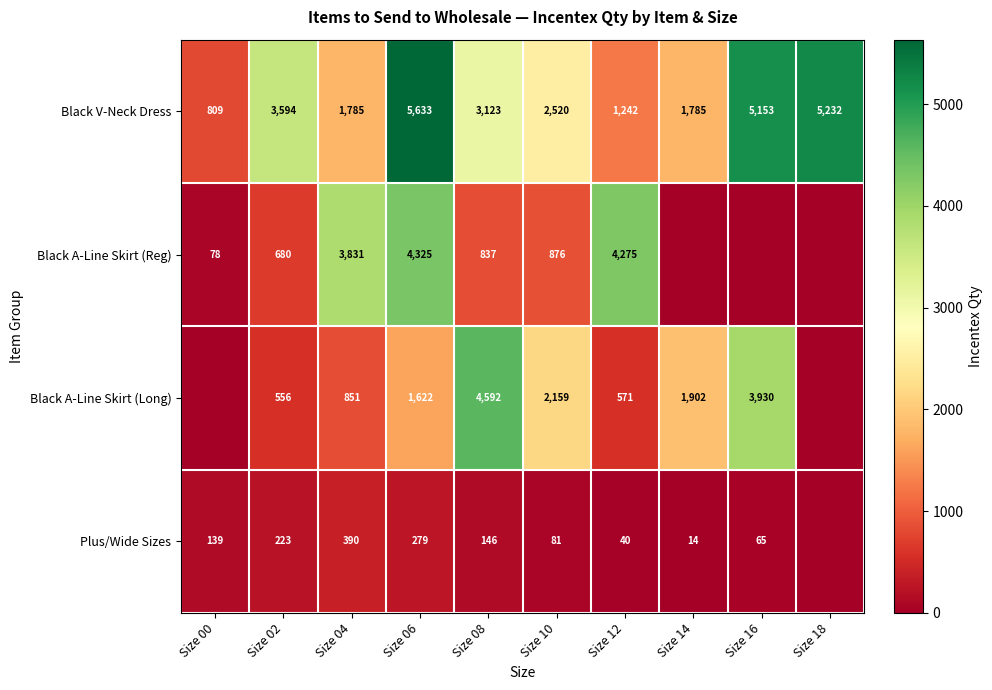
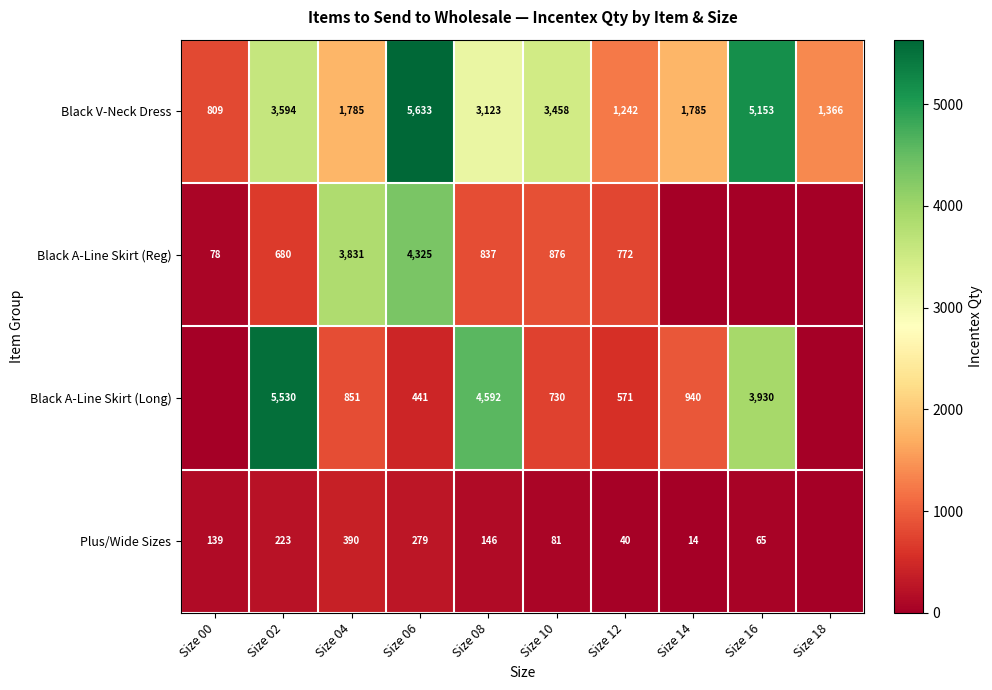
Black V-Neck Dress, Size 10: 2,520 -> 3,458
Black V-Neck Dress, Size 18: 5,232 -> 1,366
Black A-Line Skirt (Reg), Size 12: 4,275 -> 772
Black A-Line Skirt (Long), Size 02: 556 -> 5,530
Black A-Line Skirt (Long), Size 06: 1,622 -> 441
Black A-Line Skirt (Long), Size 10: 2,159 -> 730
Black A-Line Skirt (Long), Size 14: 1,902 -> 940
